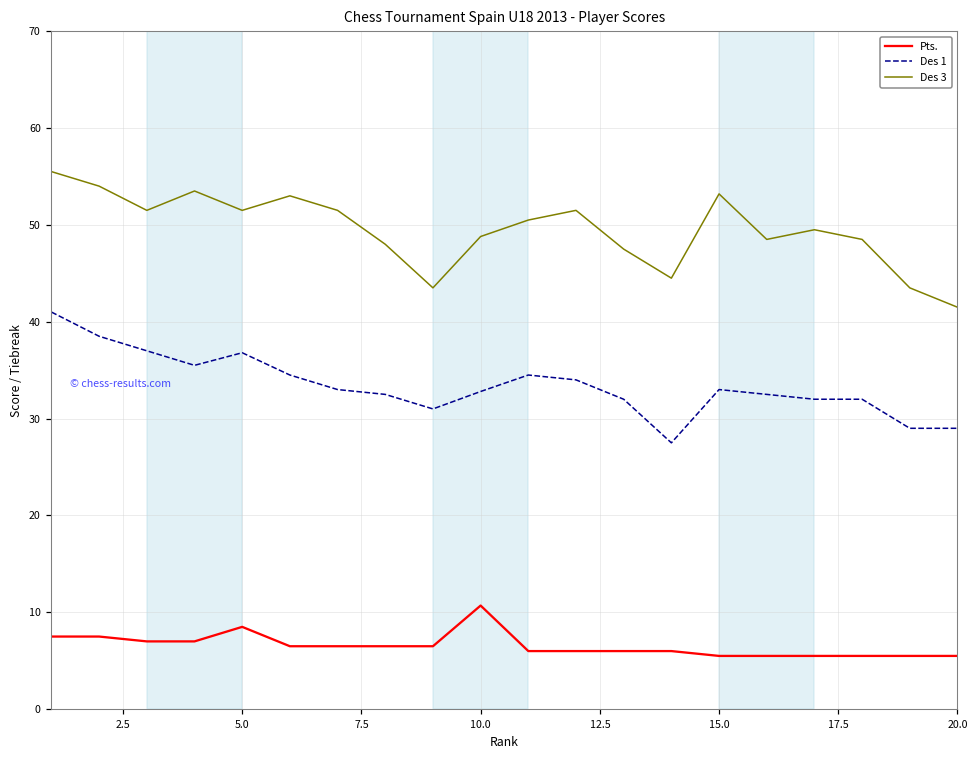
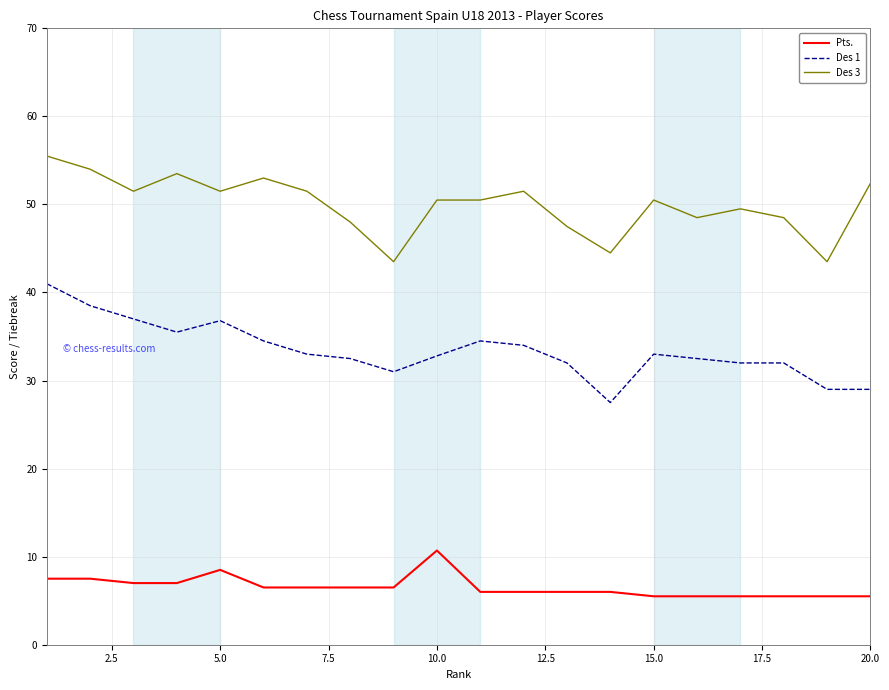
Des 3, 10.0: 49 -> 51
Des 3, 15.0: 53 -> 51
Des 3, 20.0: 42 -> 52
